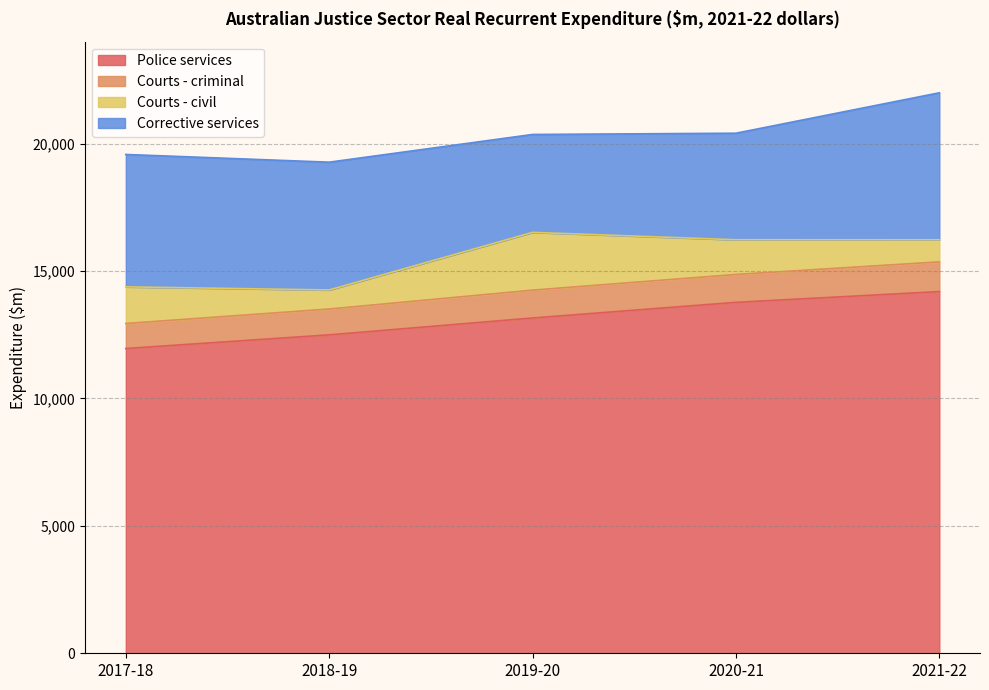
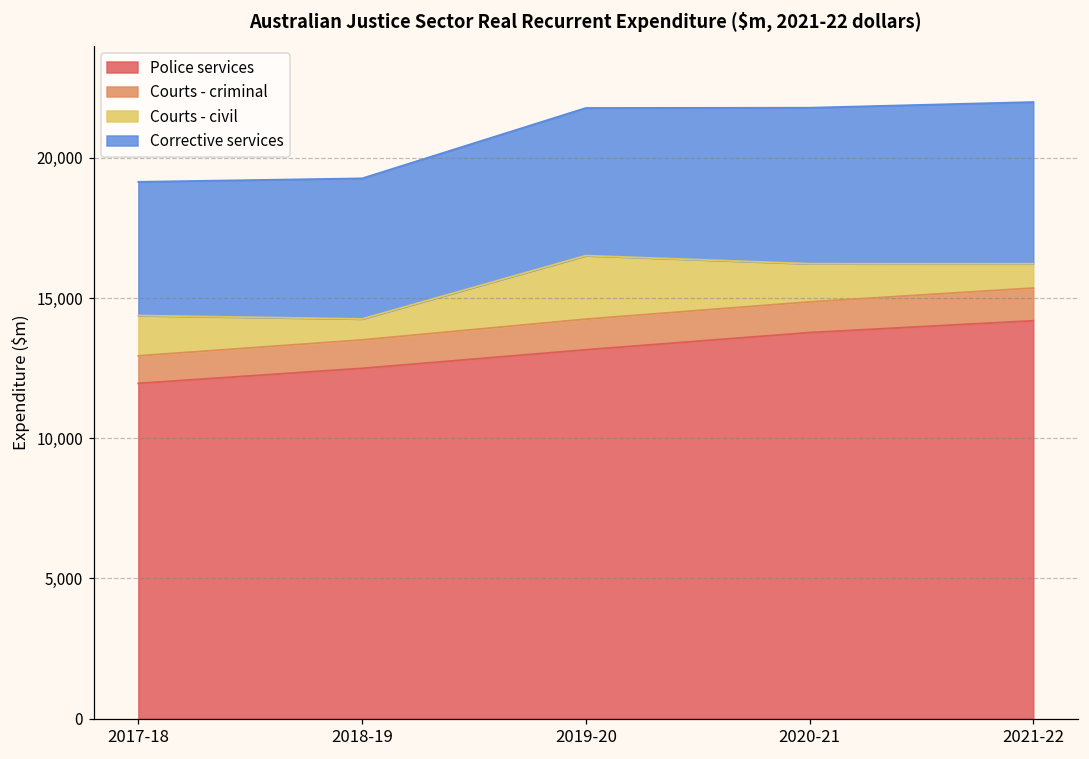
Corrective services, 2017-18: 5,200 -> 4,800
Corrective services, 2019-20: 3,800 -> 5,300
Corrective services, 2020-21: 4,200 -> 5,600
